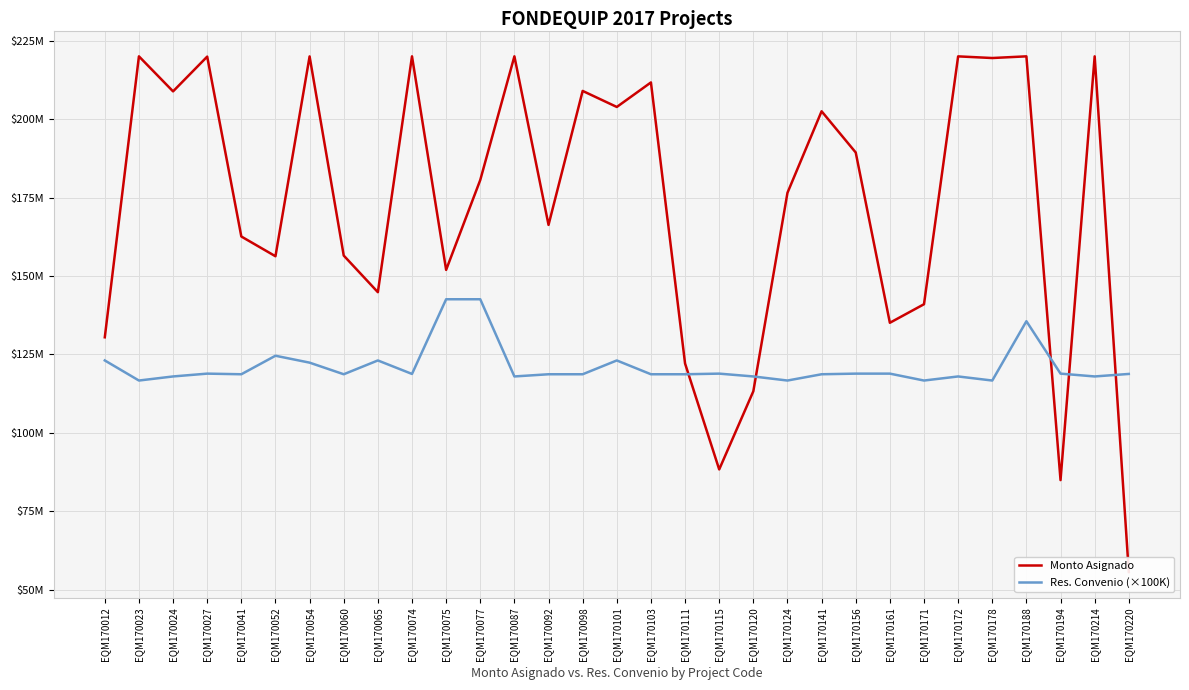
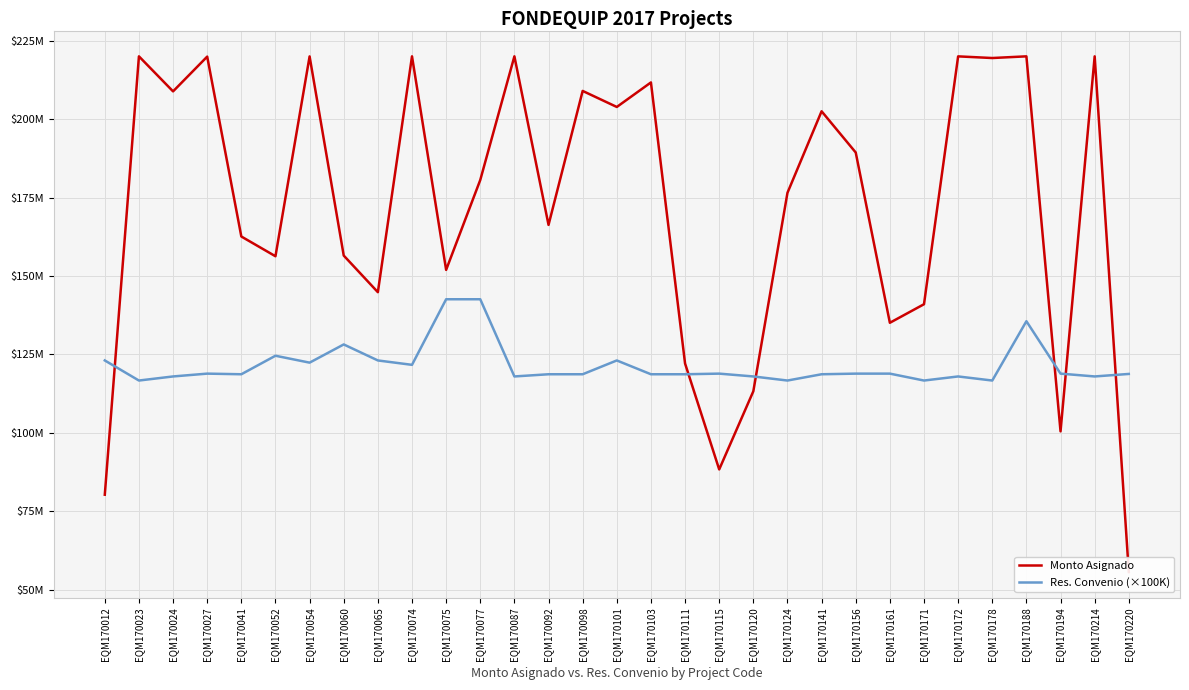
Monto Asignado, EQM170012: $130000000 -> $80000000
Res. Convenio (×100K), EQM170060: $119000000 -> $128000000
Res. Convenio (×100K), EQM170074: $119000000 -> $122000000
Monto Asignado, EQM170194: $85000000 -> $101000000
